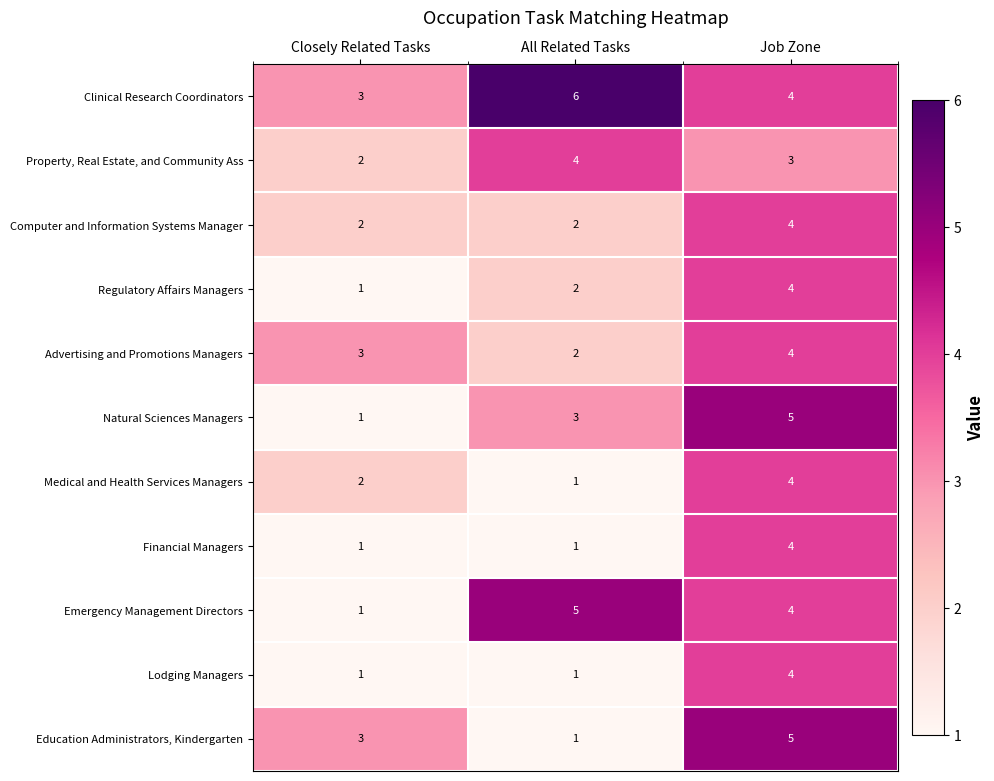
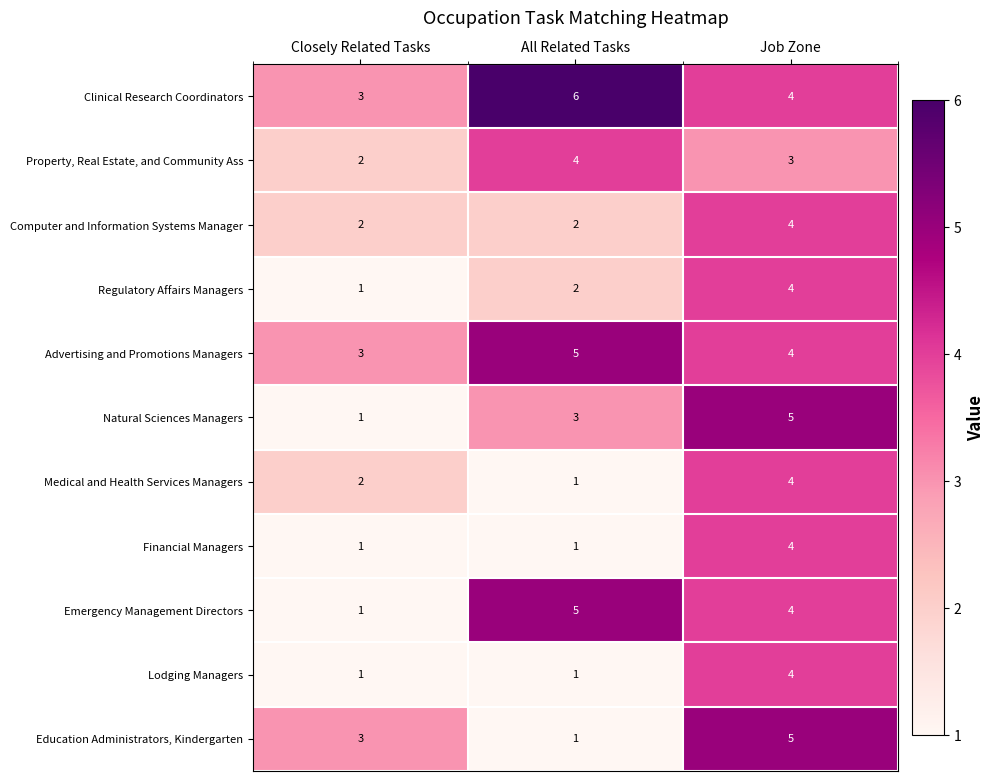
Advertising and Promotions Managers, All Related Tasks: 2 -> 5
